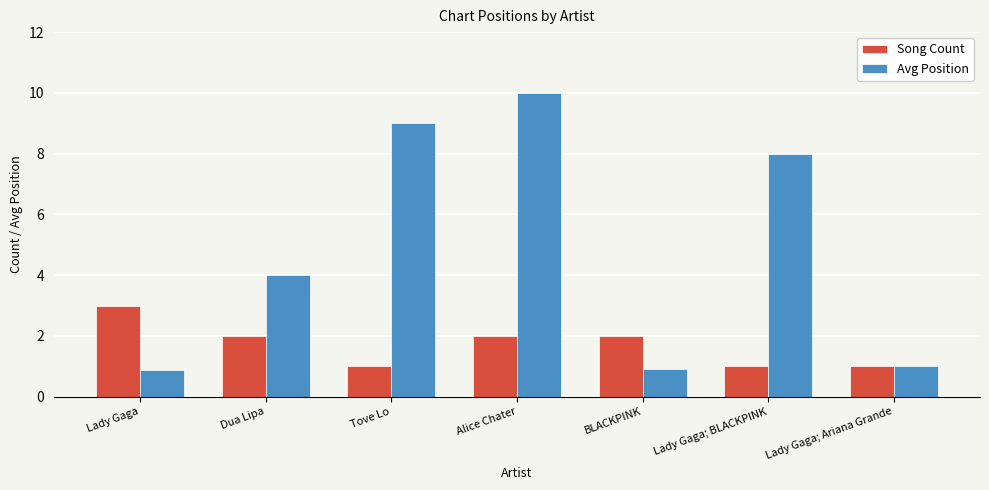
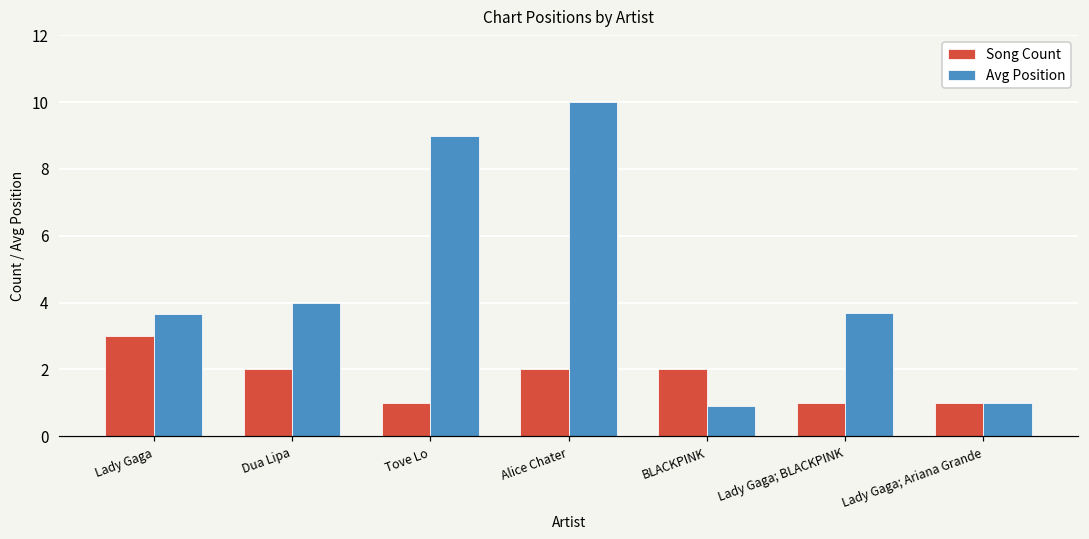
Avg Position, Lady Gaga: 0.9 -> 3.7
Avg Position, Lady Gaga; BLACKPINK: 8.0 -> 3.7
